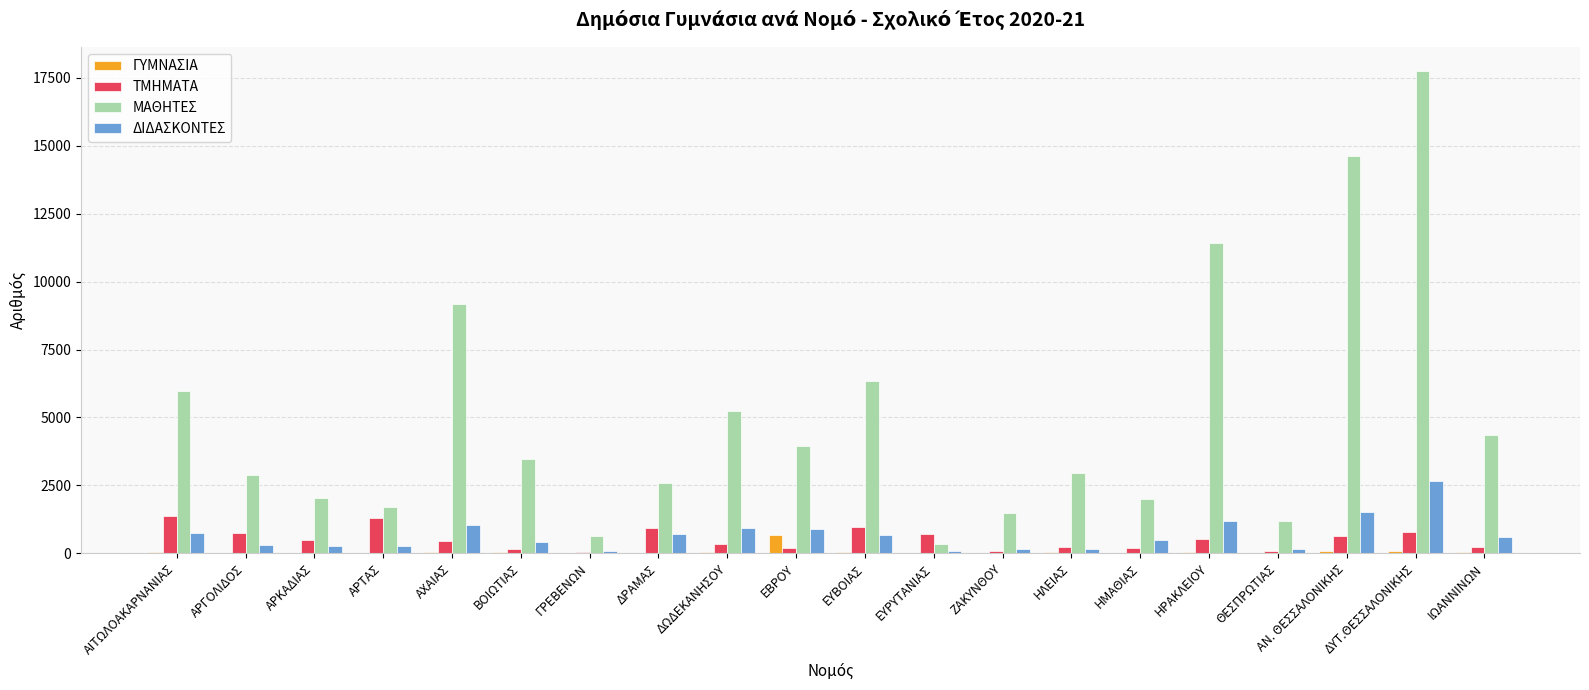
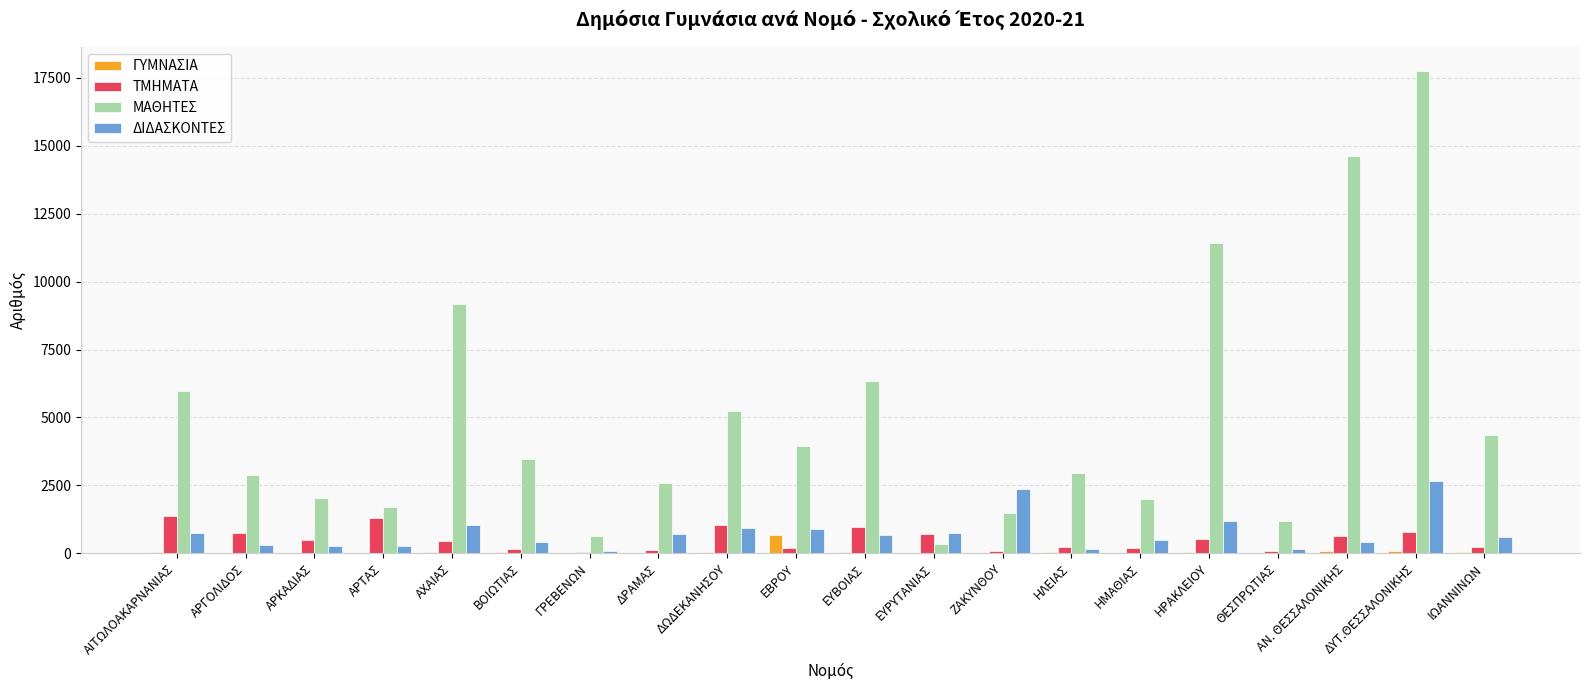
ΤΜΗΜΑΤΑ, ΔΡΑΜΑΣ: 900 -> 100
ΤΜΗΜΑΤΑ, ΔΩΔΕΚΑΝΗΣΟΥ: 300 -> 1000
ΔΙΔΑΣΚΟΝΤΕΣ, ΕΥΡΥΤΑΝΙΑΣ: 100 -> 700
ΔΙΔΑΣΚΟΝΤΕΣ, ΖΑΚΥΝΘΟΥ: 200 -> 2400
ΔΙΔΑΣΚΟΝΤΕΣ, ΑΝ. ΘΕΣΣΑΛΟΝΙΚΗΣ: 1500 -> 400
